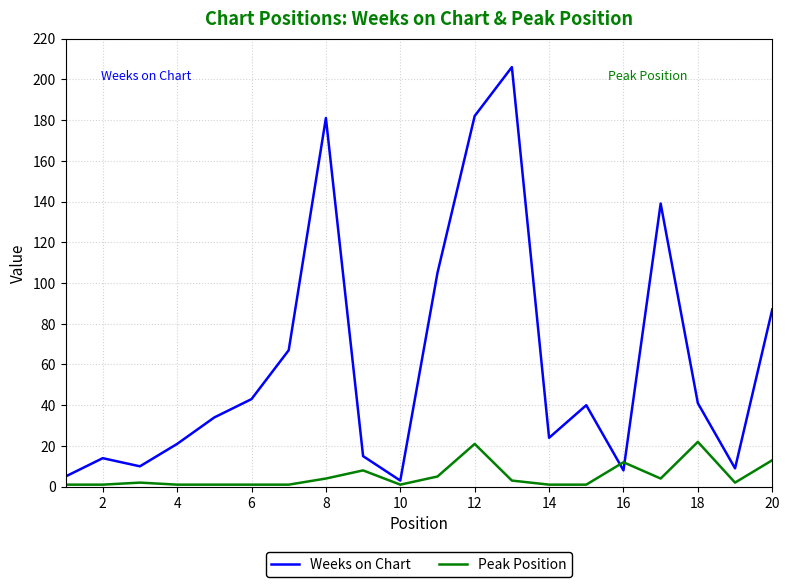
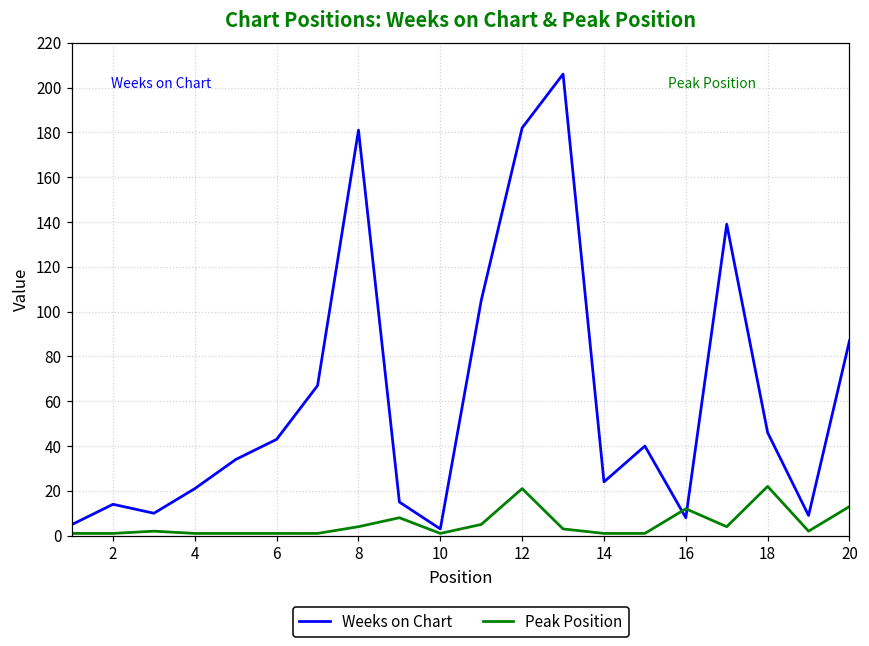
Weeks on Chart, 18: 41 -> 46
